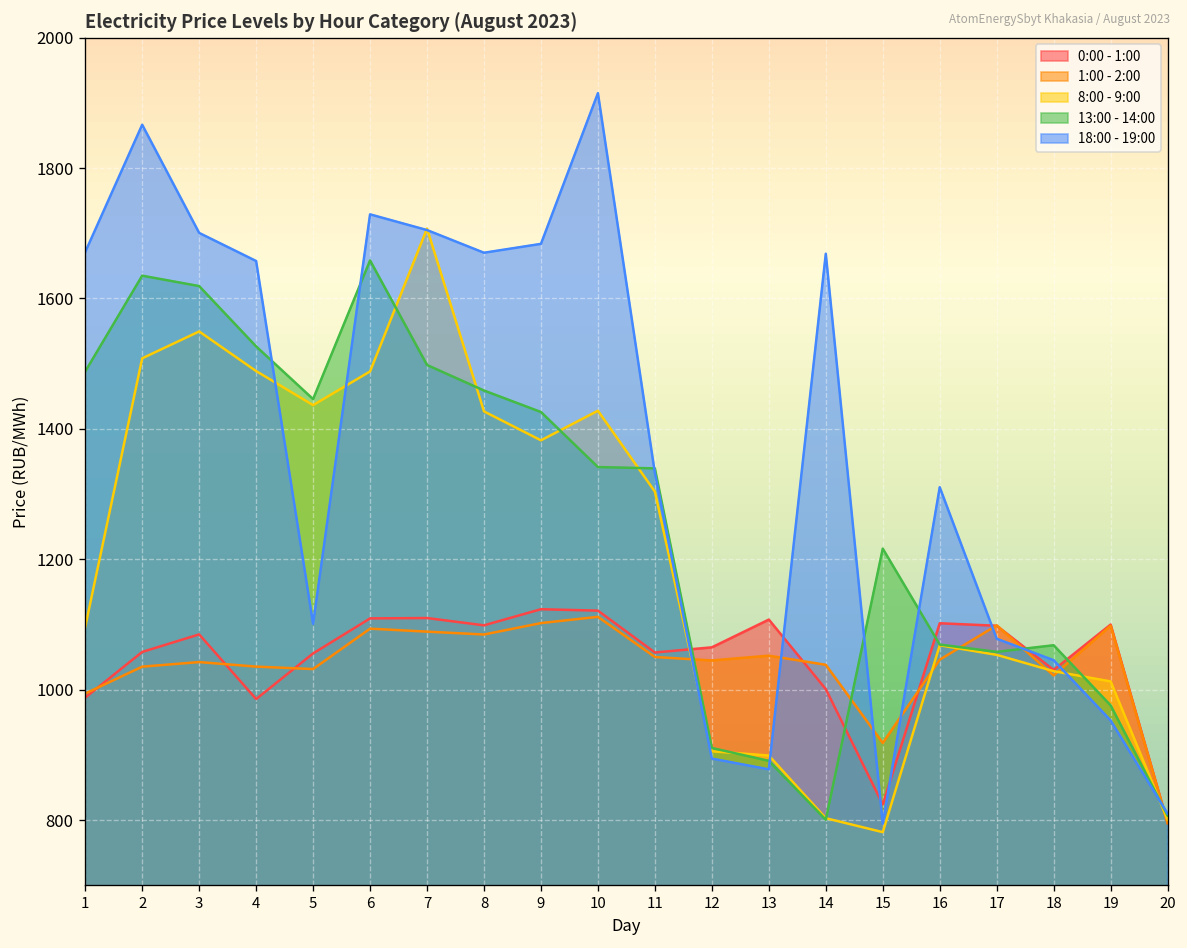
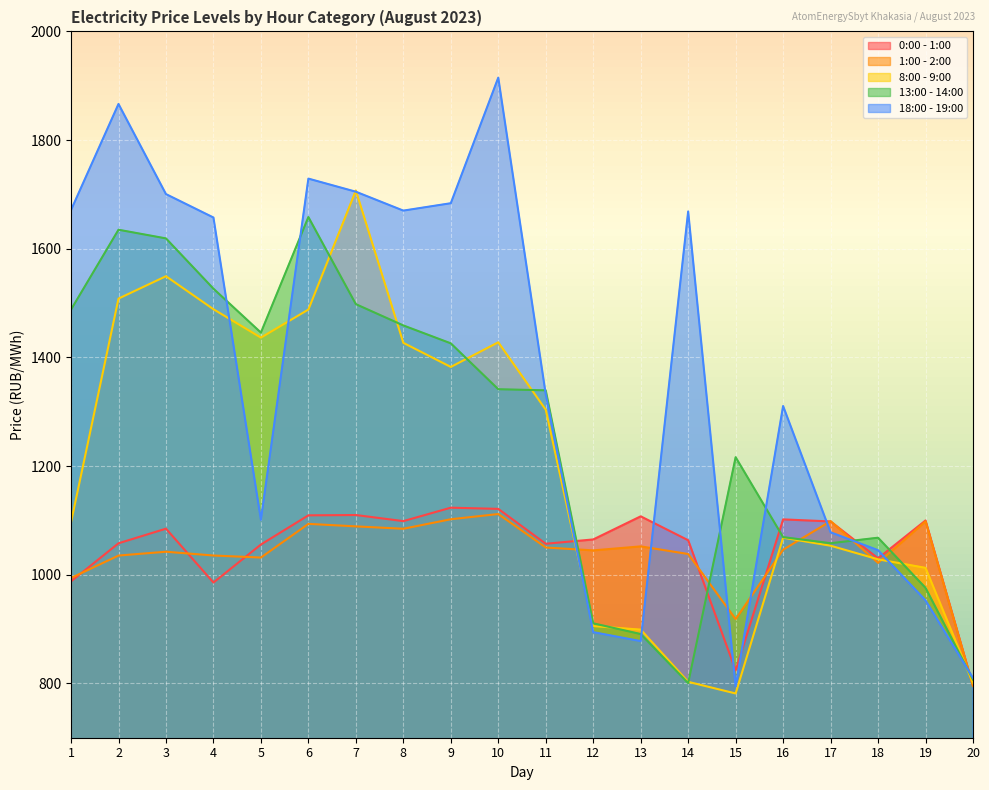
0:00 - 1:00, 14: 1000 -> 1060
